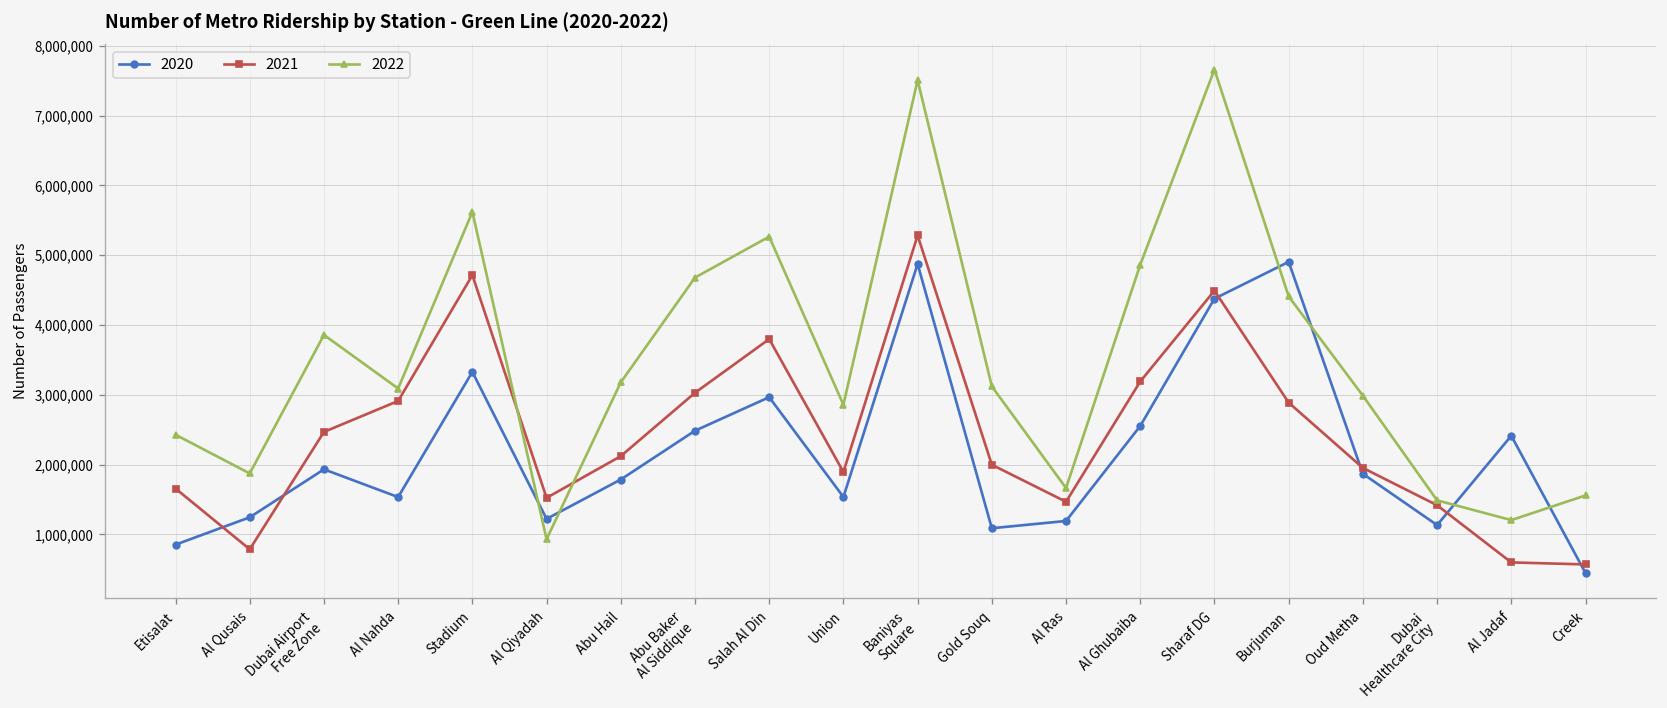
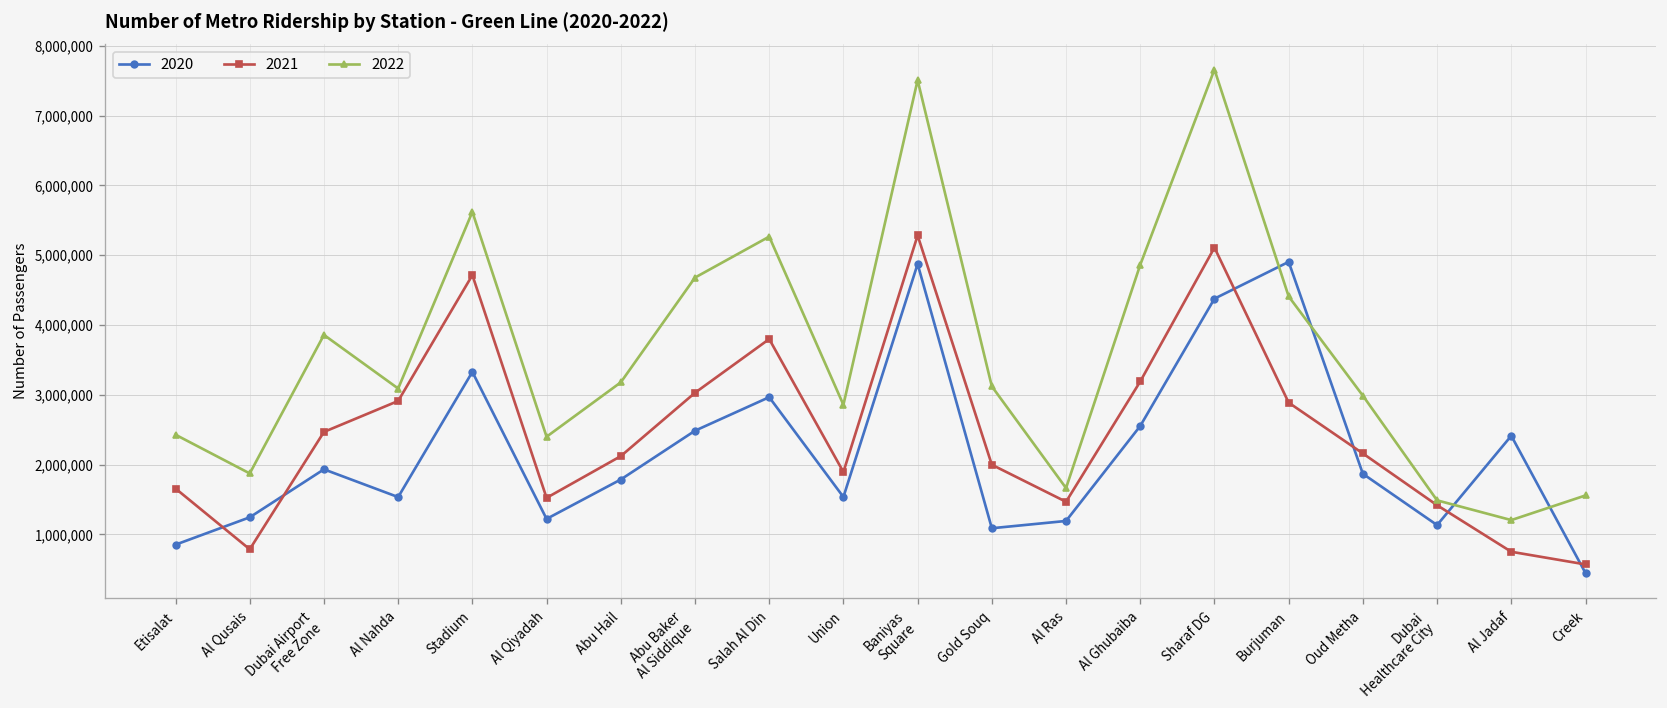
2022, Al Qiyadah: 900,000 -> 2,400,000
2021, Sharaf DG: 4,500,000 -> 5,100,000
2021, Oud Metha: 2,000,000 -> 2,200,000
2021, Al Jadaf: 600,000 -> 800,000
